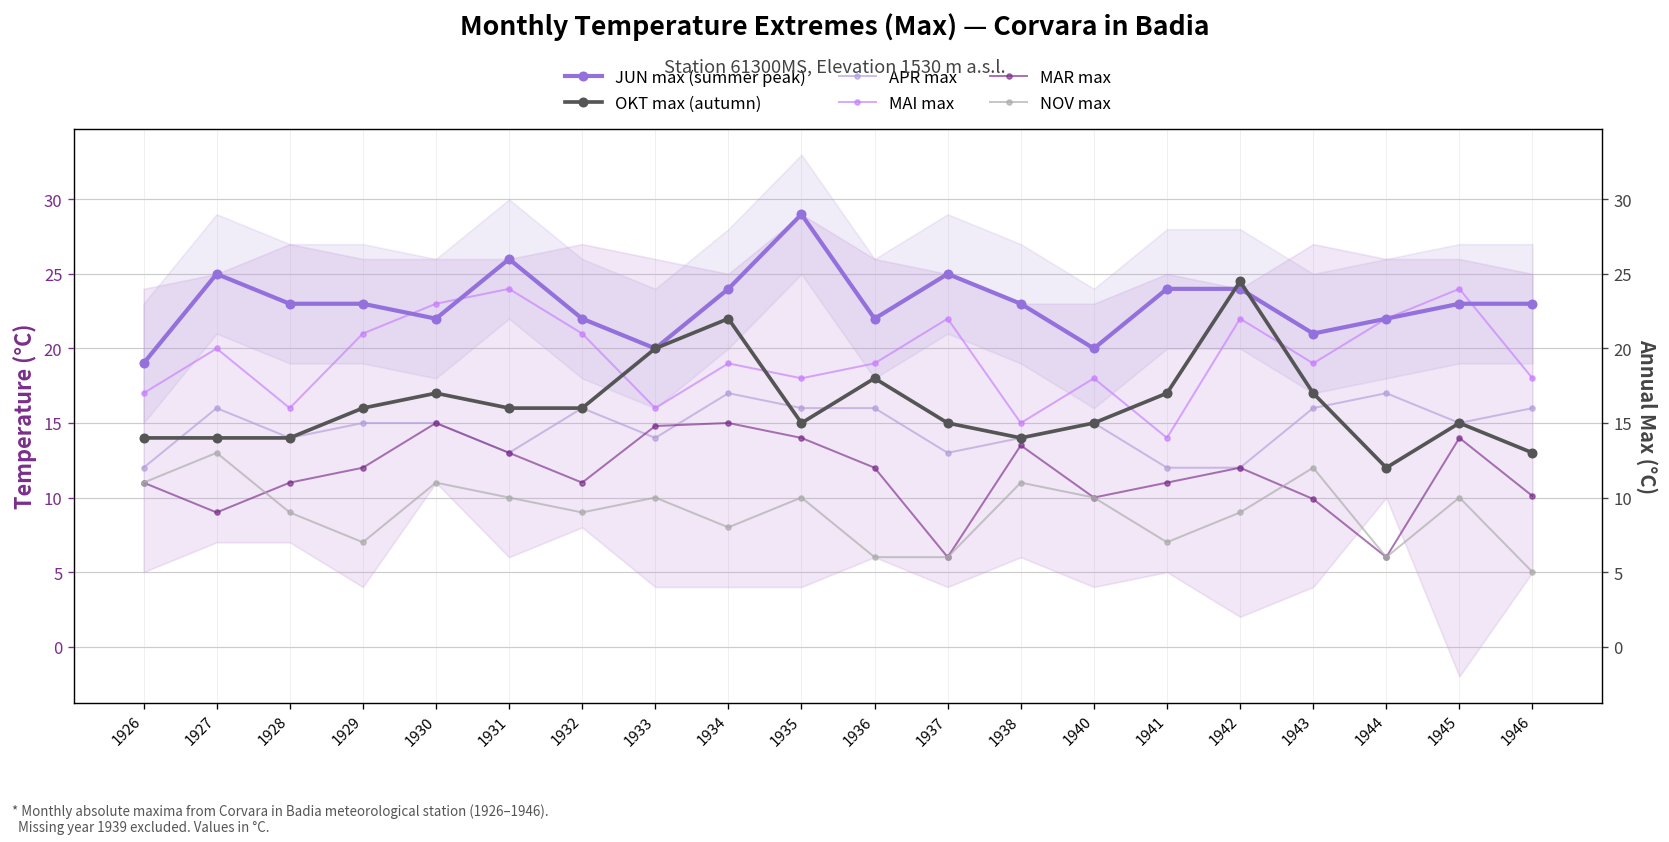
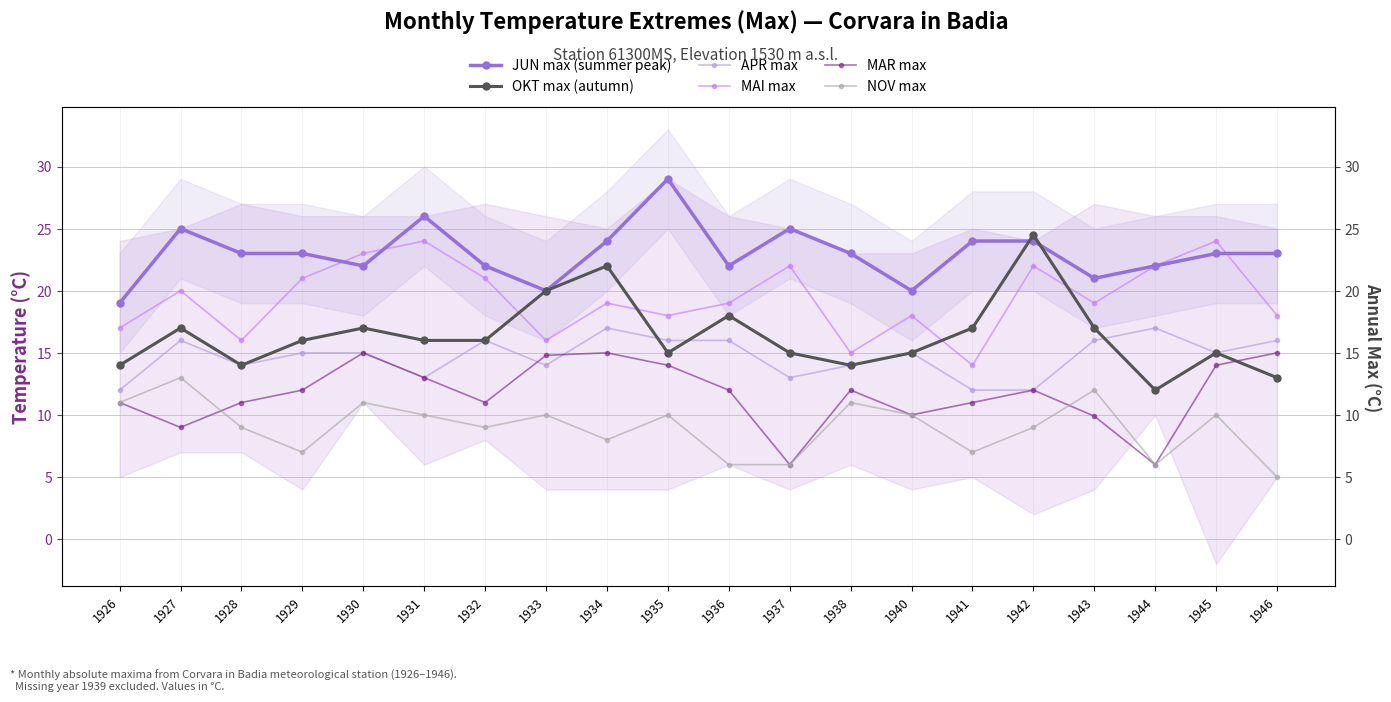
OKT max (autumn), 1927: 14 -> 17
MAR max, 1938: 13.5 -> 12.0
MAR max, 1946: 10.1 -> 15.0
